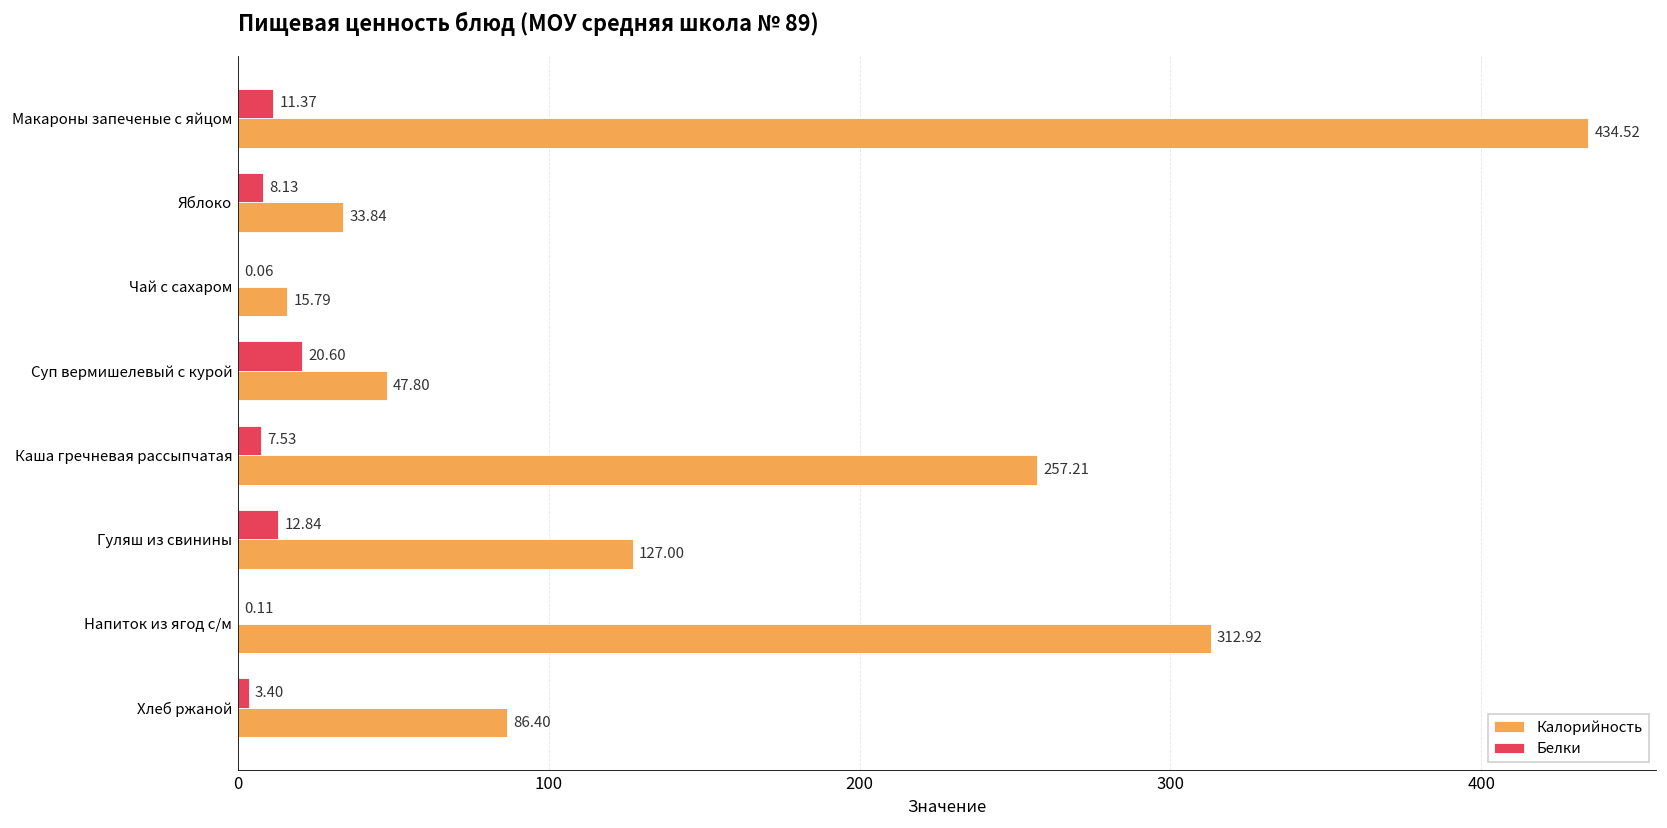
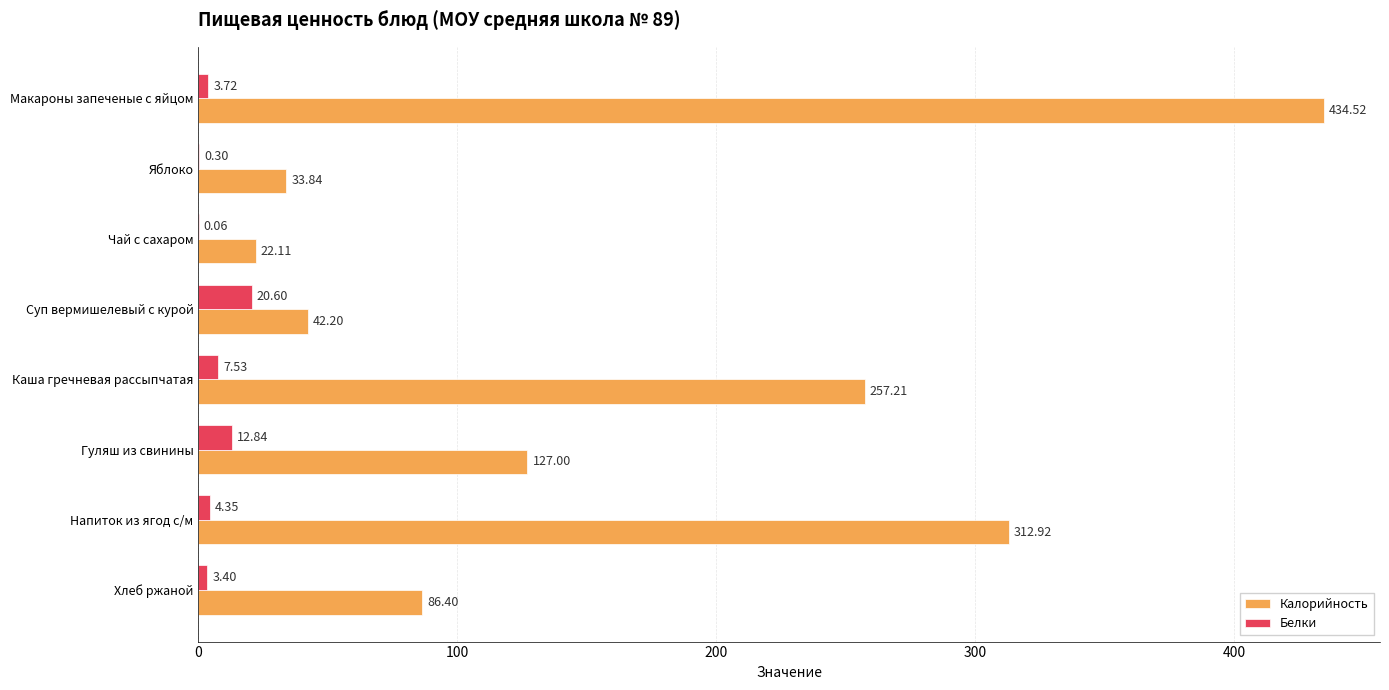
Белки, Макароны запеченые с яйцом: 11.37 -> 3.72
Белки, Яблоко: 8.13 -> 0.30
Калорийность, Чай с сахаром: 15.79 -> 22.11
Калорийность, Суп вермишелевый с курой: 47.80 -> 42.20
Белки, Напиток из ягод с/м: 0.11 -> 4.35
